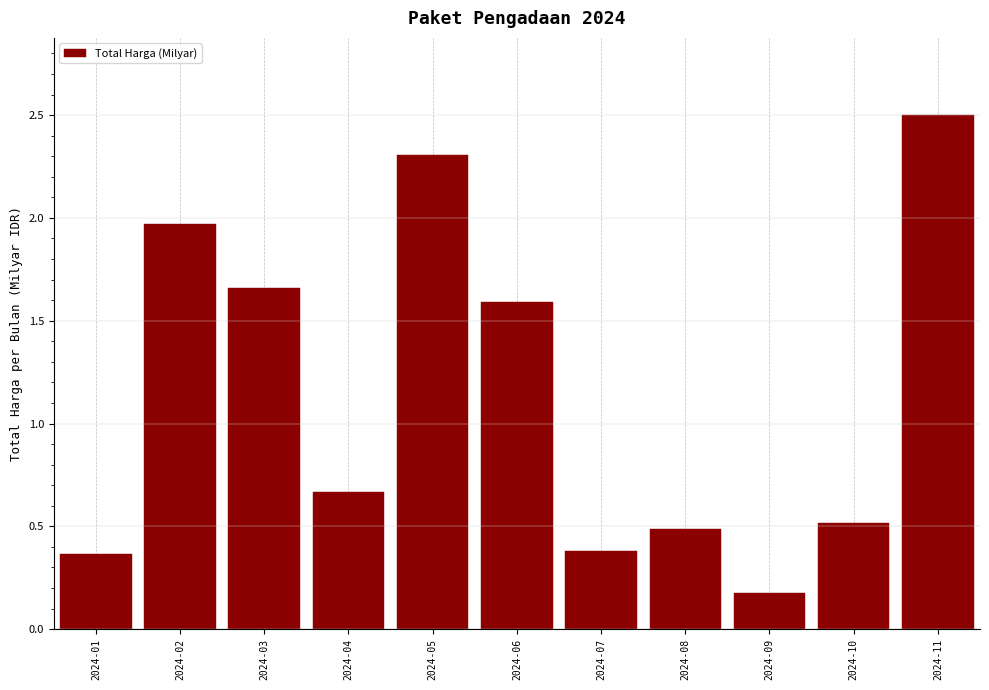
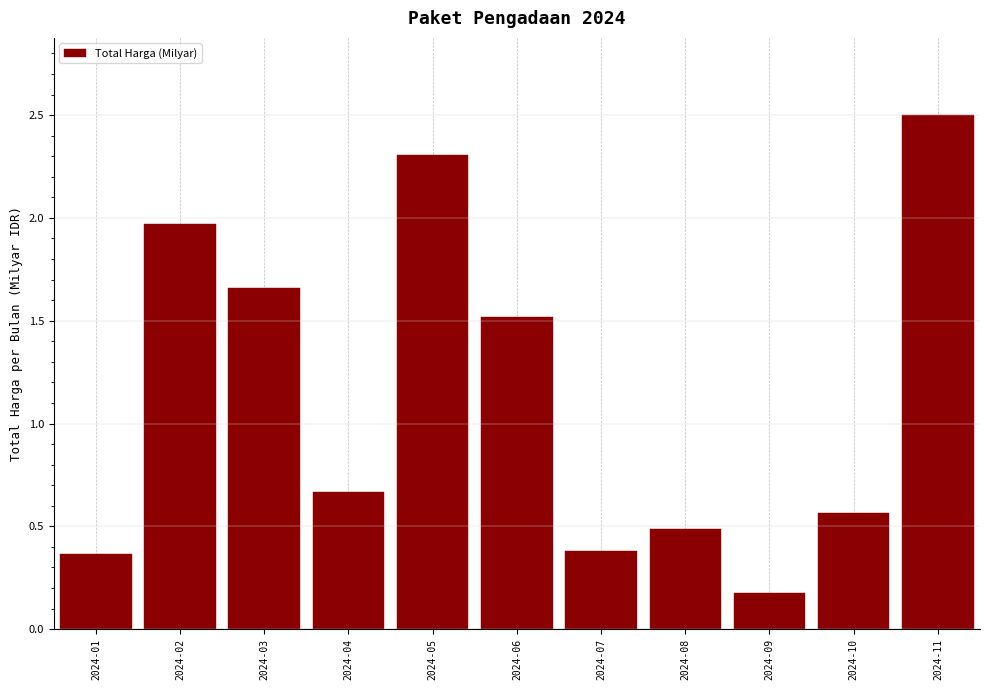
2024-06: 1.59 -> 1.52
2024-10: 0.52 -> 0.56
